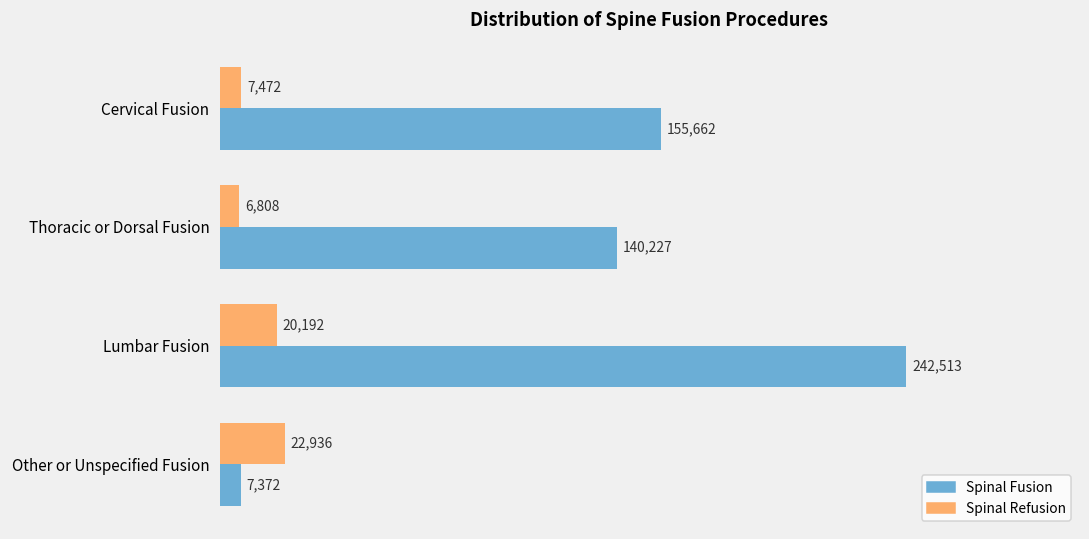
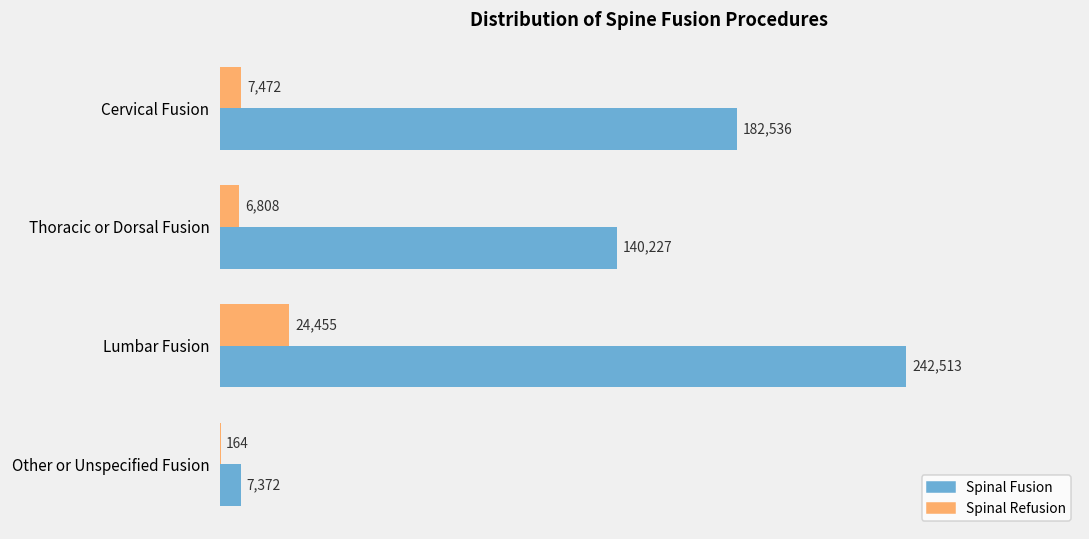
Spinal Fusion, Cervical Fusion: 155,662 -> 182,536
Spinal Refusion, Lumbar Fusion: 20,192 -> 24,455
Spinal Refusion, Other or Unspecified Fusion: 22,936 -> 164
